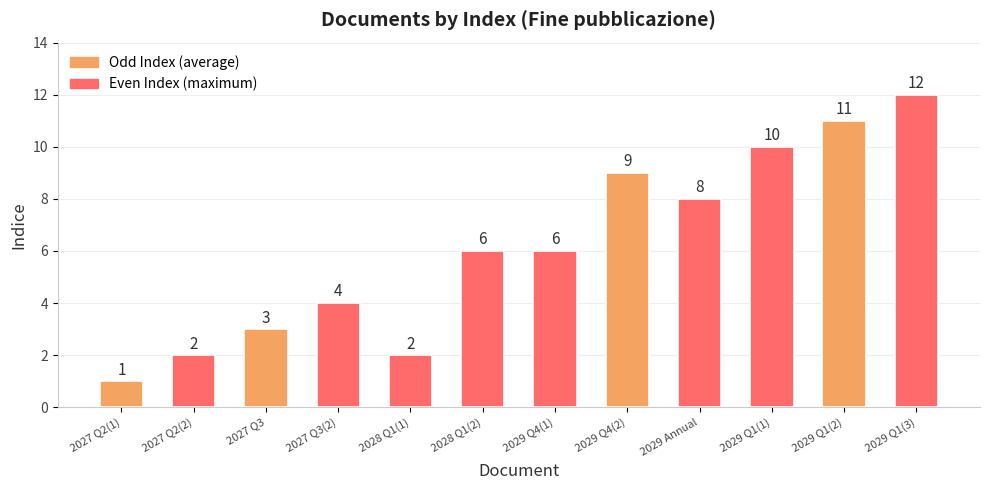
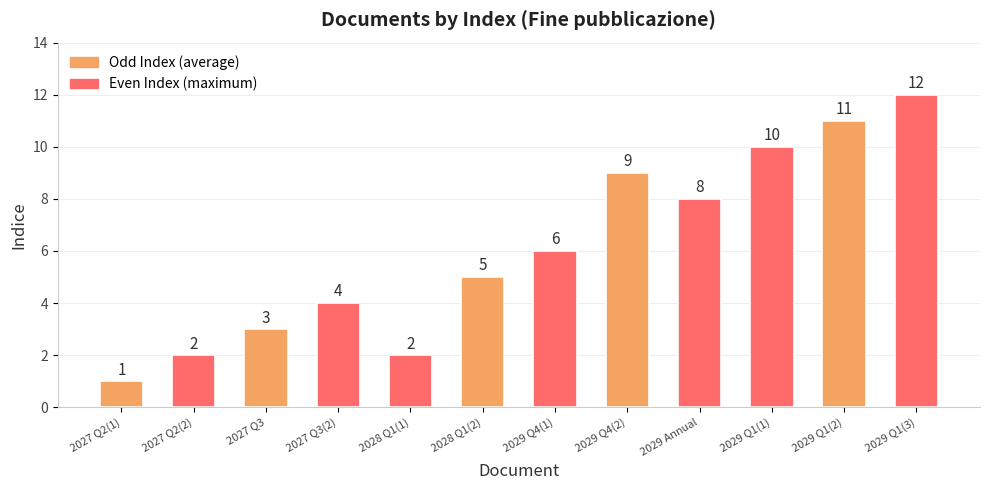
2028 Q1(2): 6 -> 5
